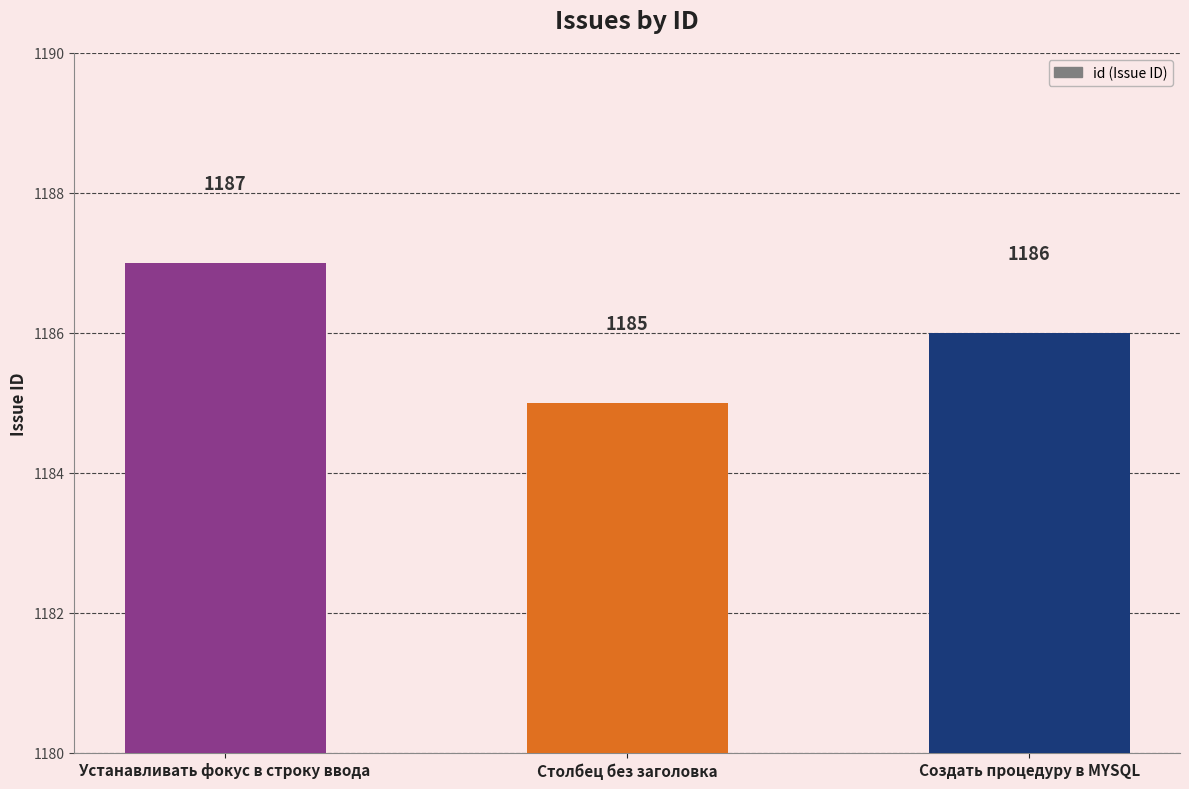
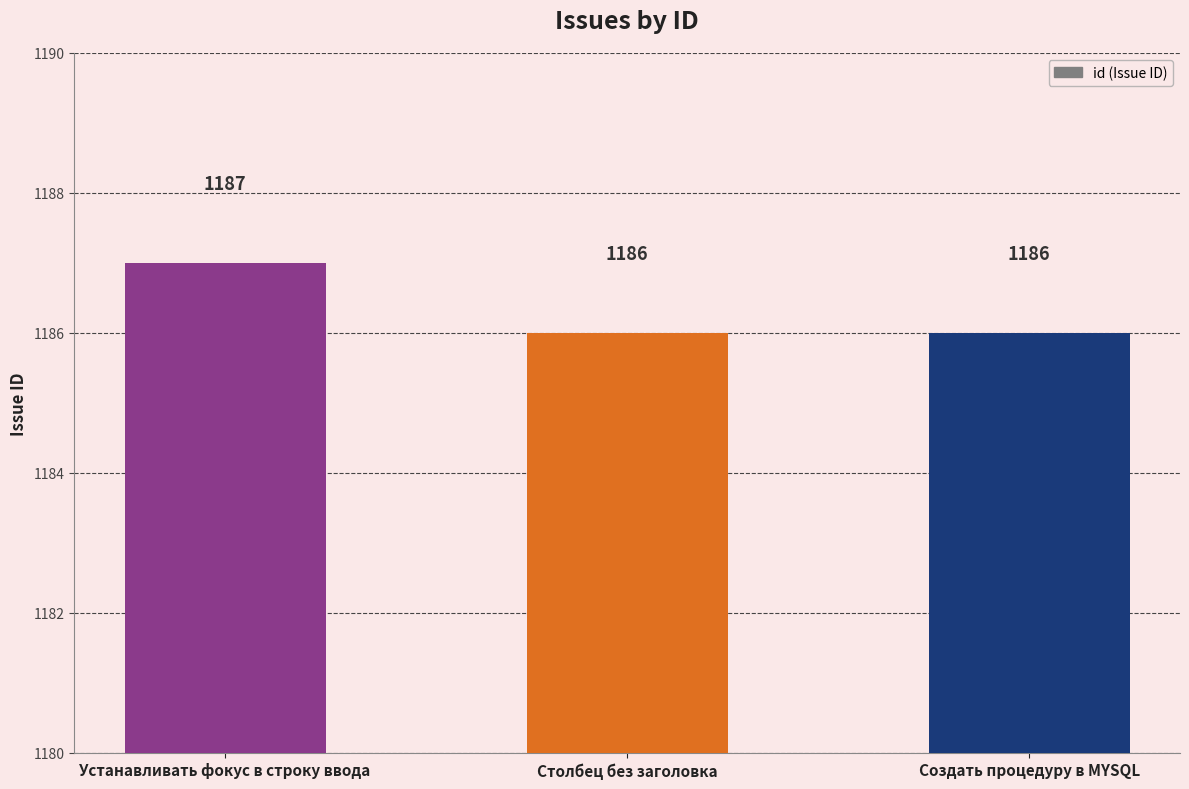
Столбец без заголовка: 1185 -> 1186
